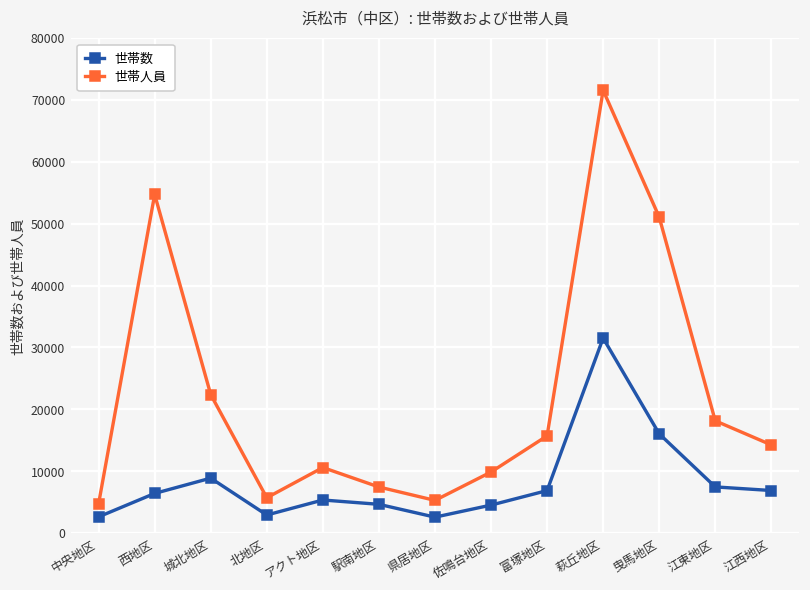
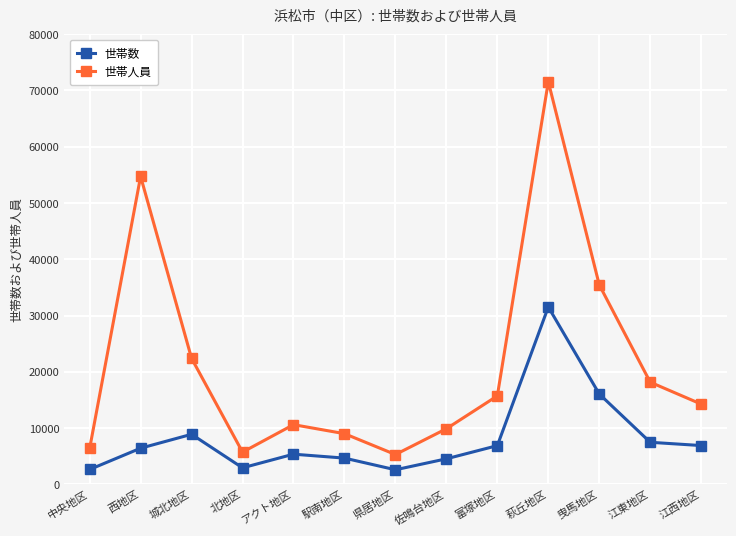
世帯人員, 中央地区: 5000 -> 6000
世帯人員, 駅南地区: 7000 -> 9000
世帯人員, 曳馬地区: 51000 -> 35000
